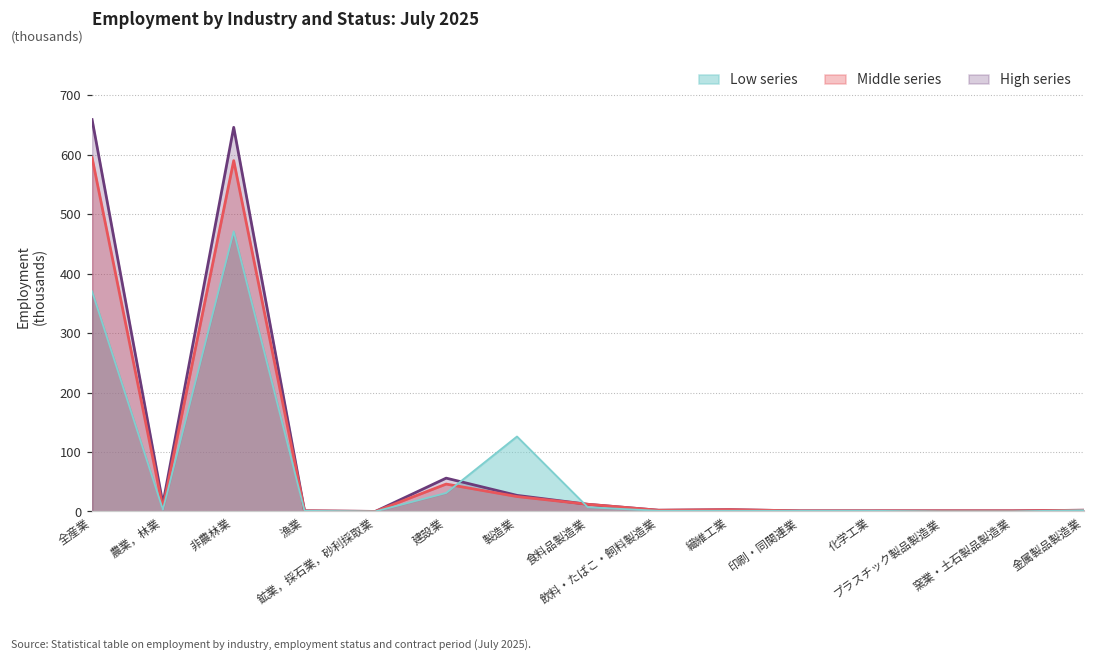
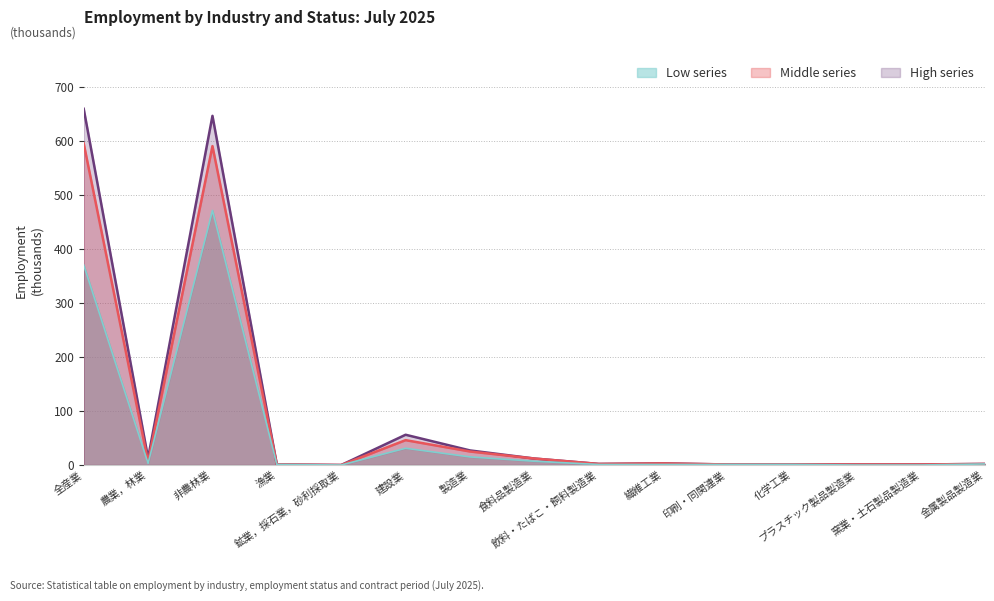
Low series, 製造業: 130 -> 20
